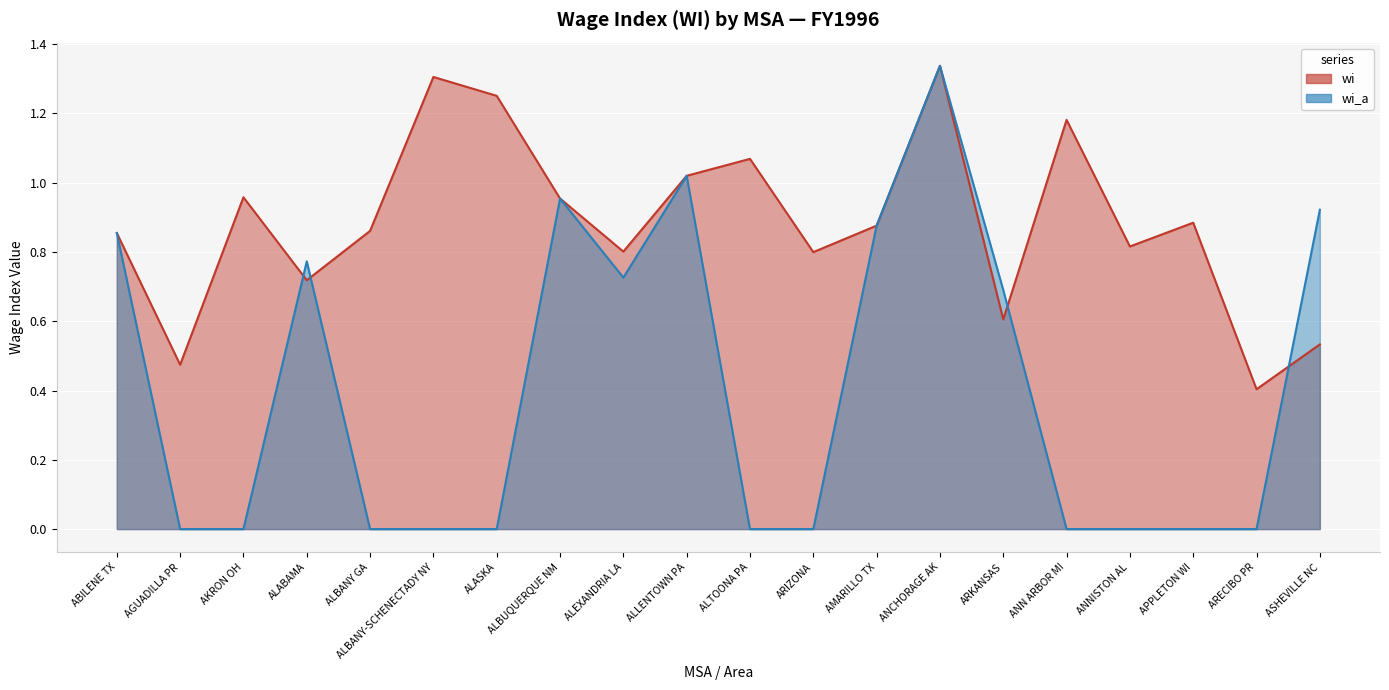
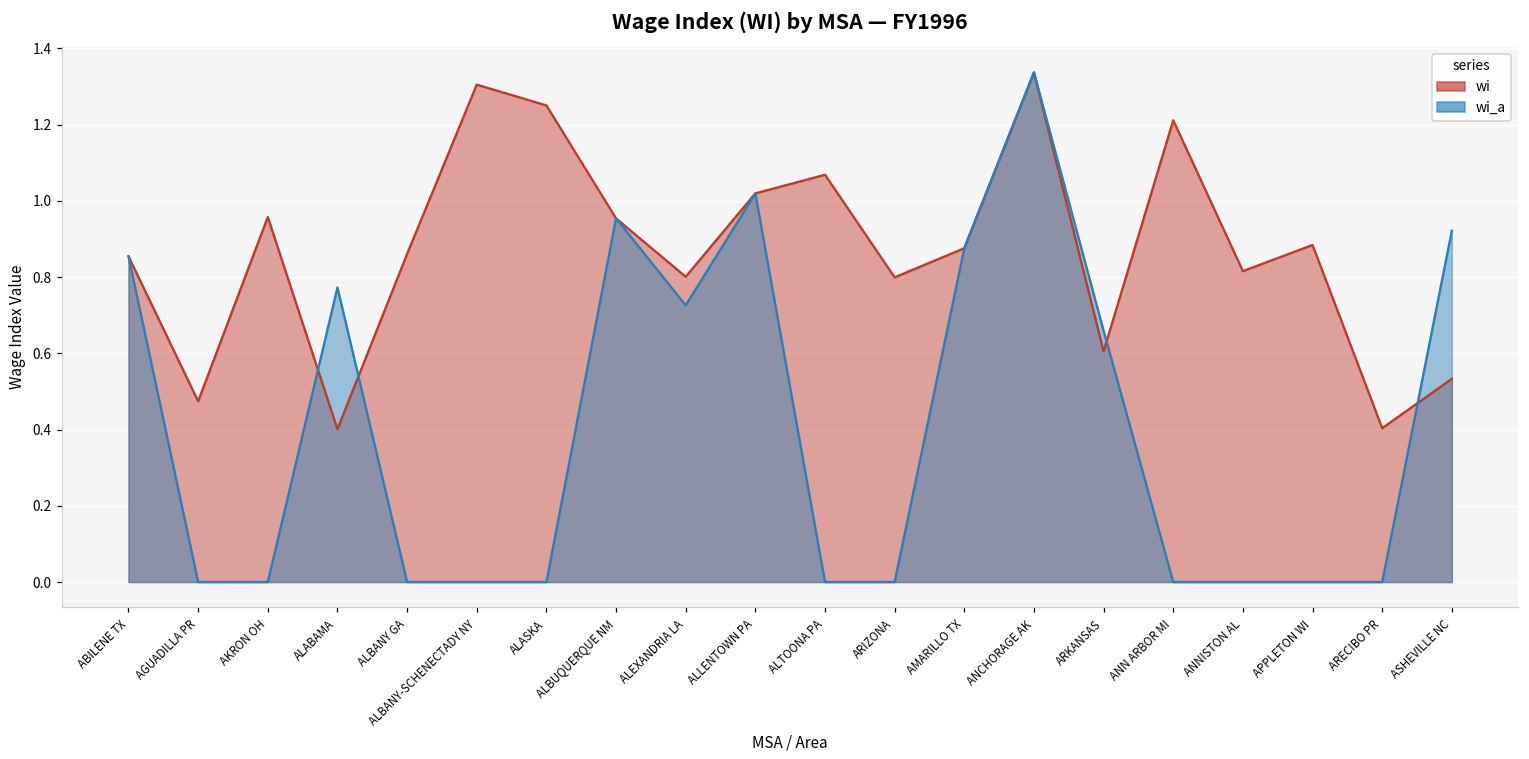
wi, ALABAMA: 0.72 -> 0.40
wi_a, ARKANSAS: 0.69 -> 0.66
wi, ANN ARBOR MI: 1.18 -> 1.21
